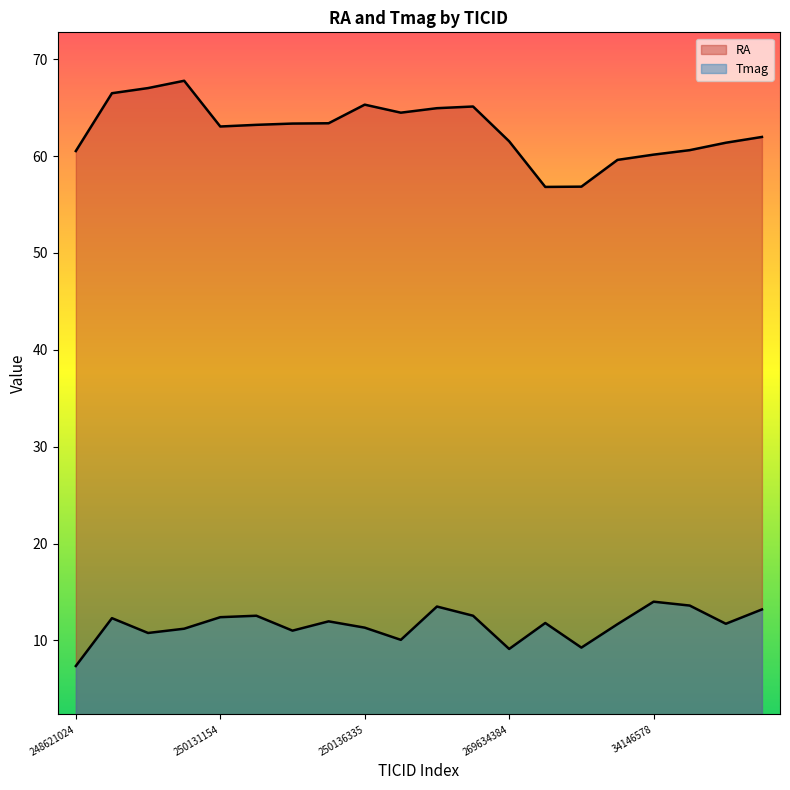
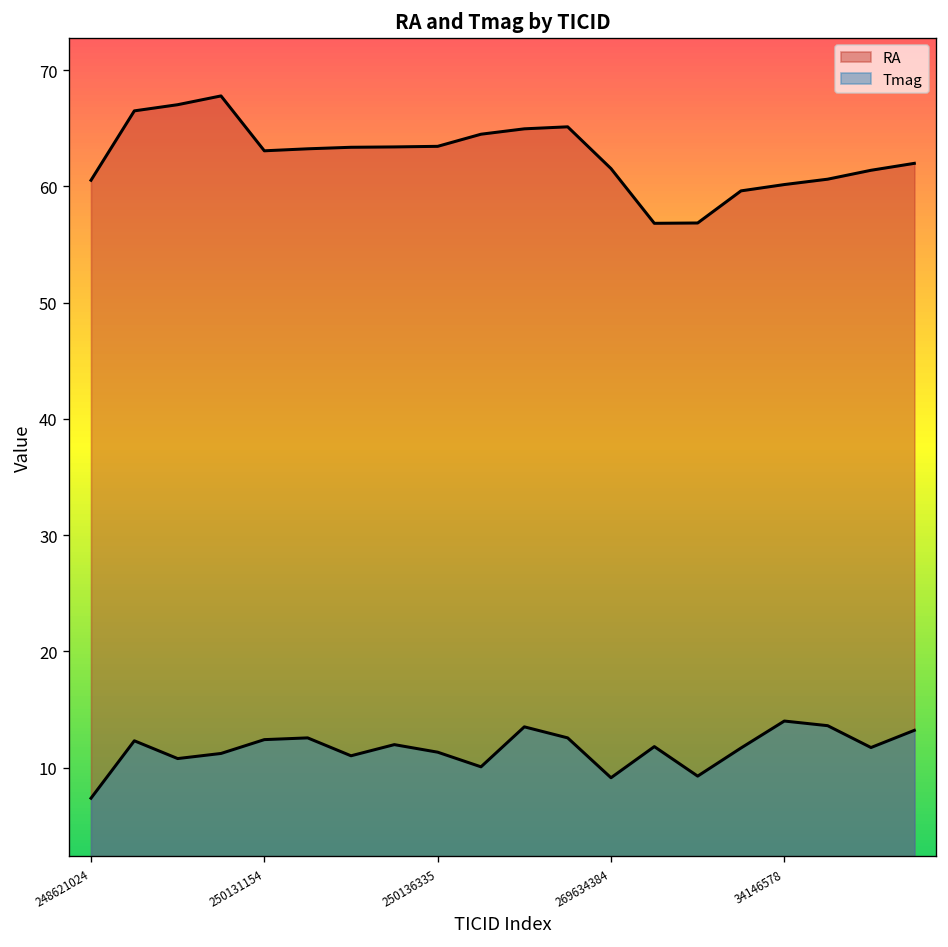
RA, 250136335: 65 -> 63
